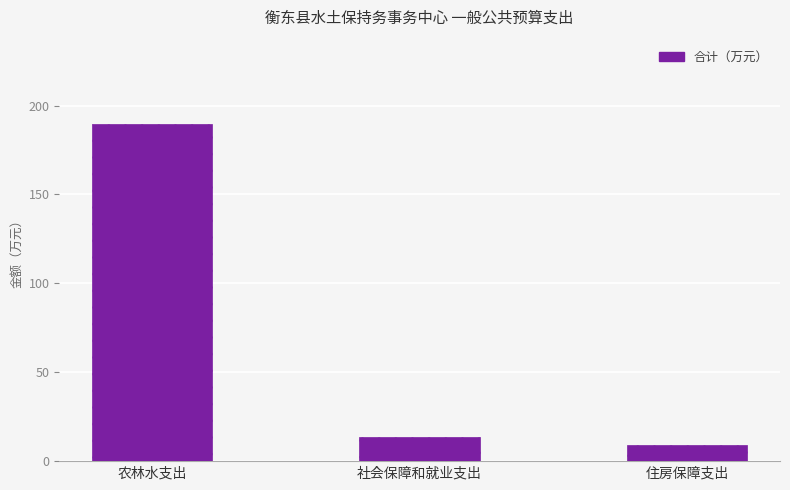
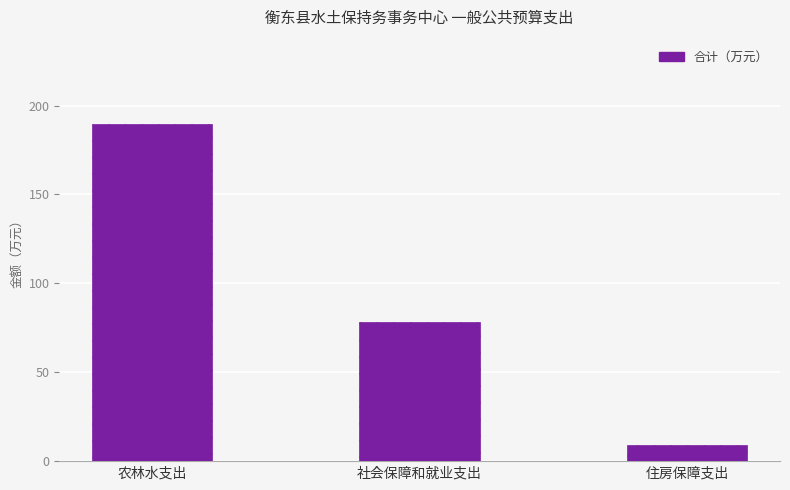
社会保障和就业支出: 14 -> 78
